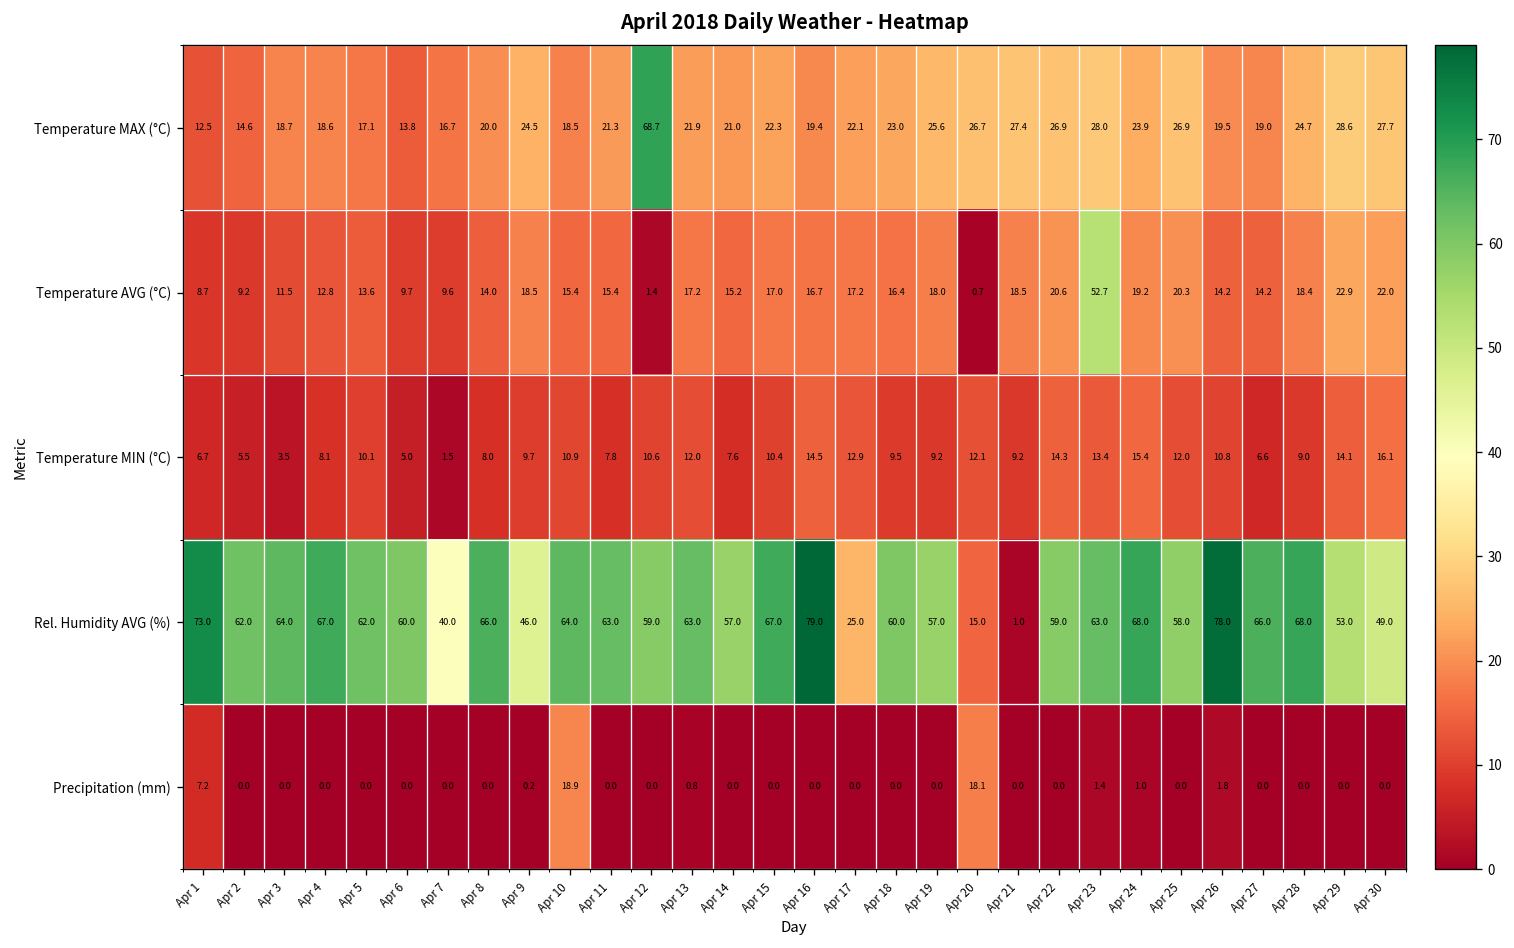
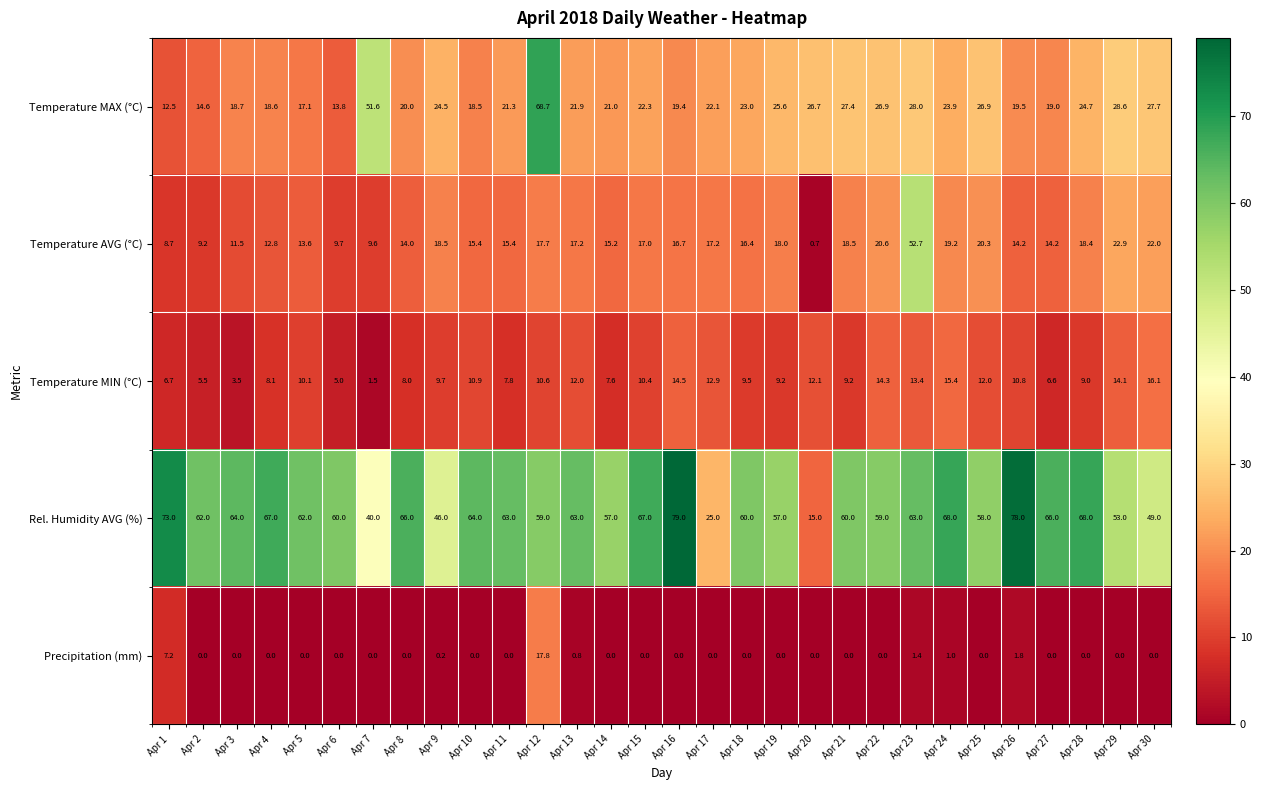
Temperature MAX (°C), Apr 7: 16.7 -> 51.6
Temperature AVG (°C), Apr 12: 1.4 -> 17.7
Rel. Humidity AVG (%), Apr 21: 1.0 -> 60.0
Precipitation (mm), Apr 10: 18.9 -> 0.0
Precipitation (mm), Apr 12: 0.0 -> 17.8
Precipitation (mm), Apr 20: 18.1 -> 0.0
